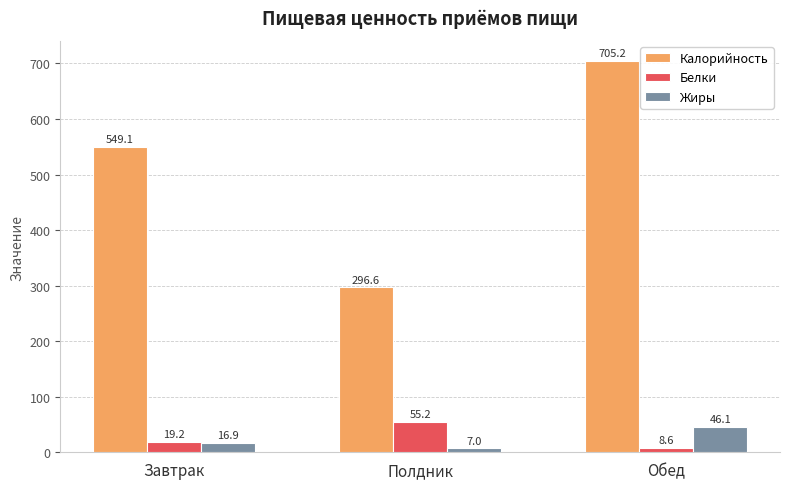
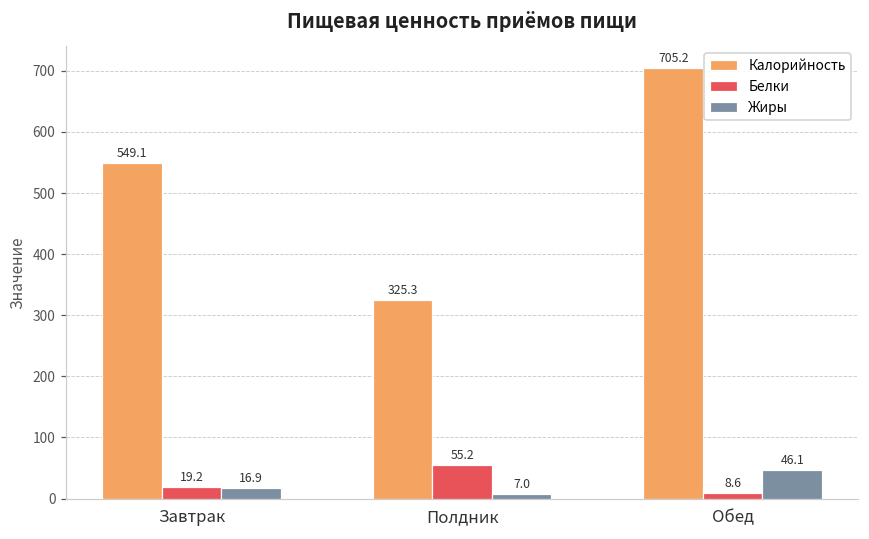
Калорийность, Полдник: 296.6 -> 325.3
